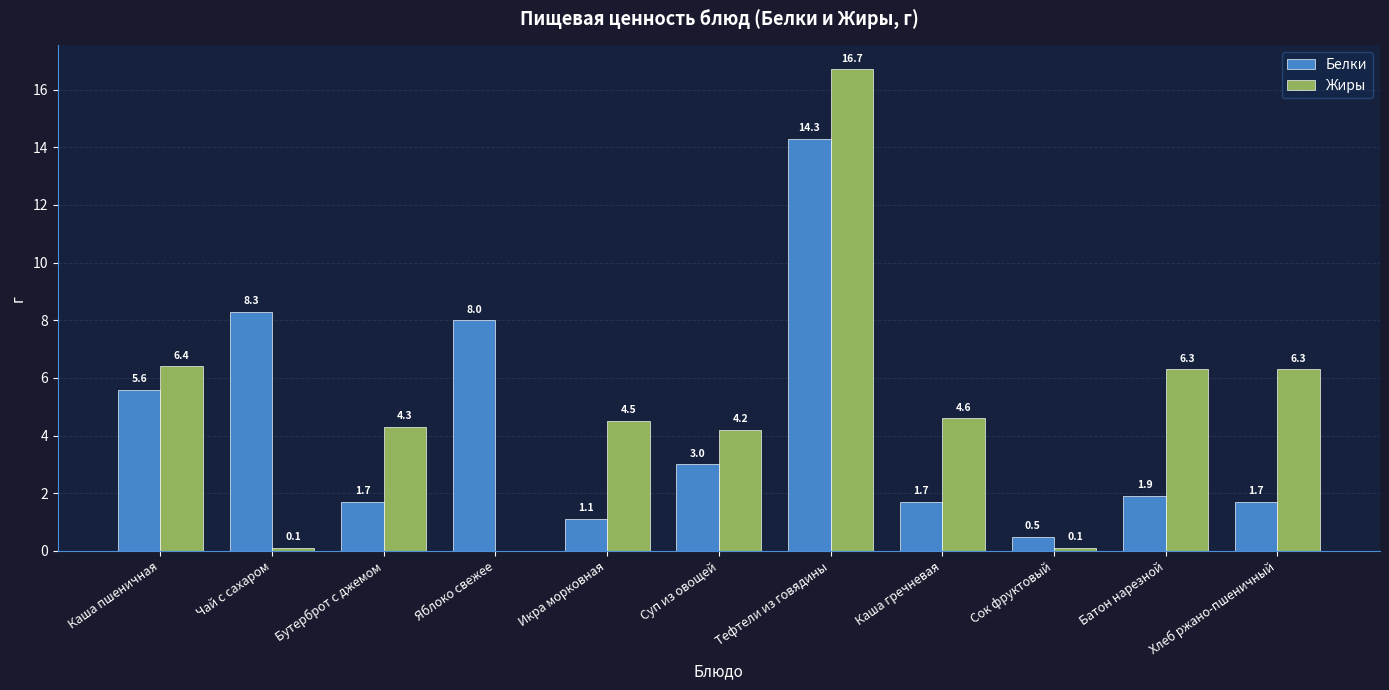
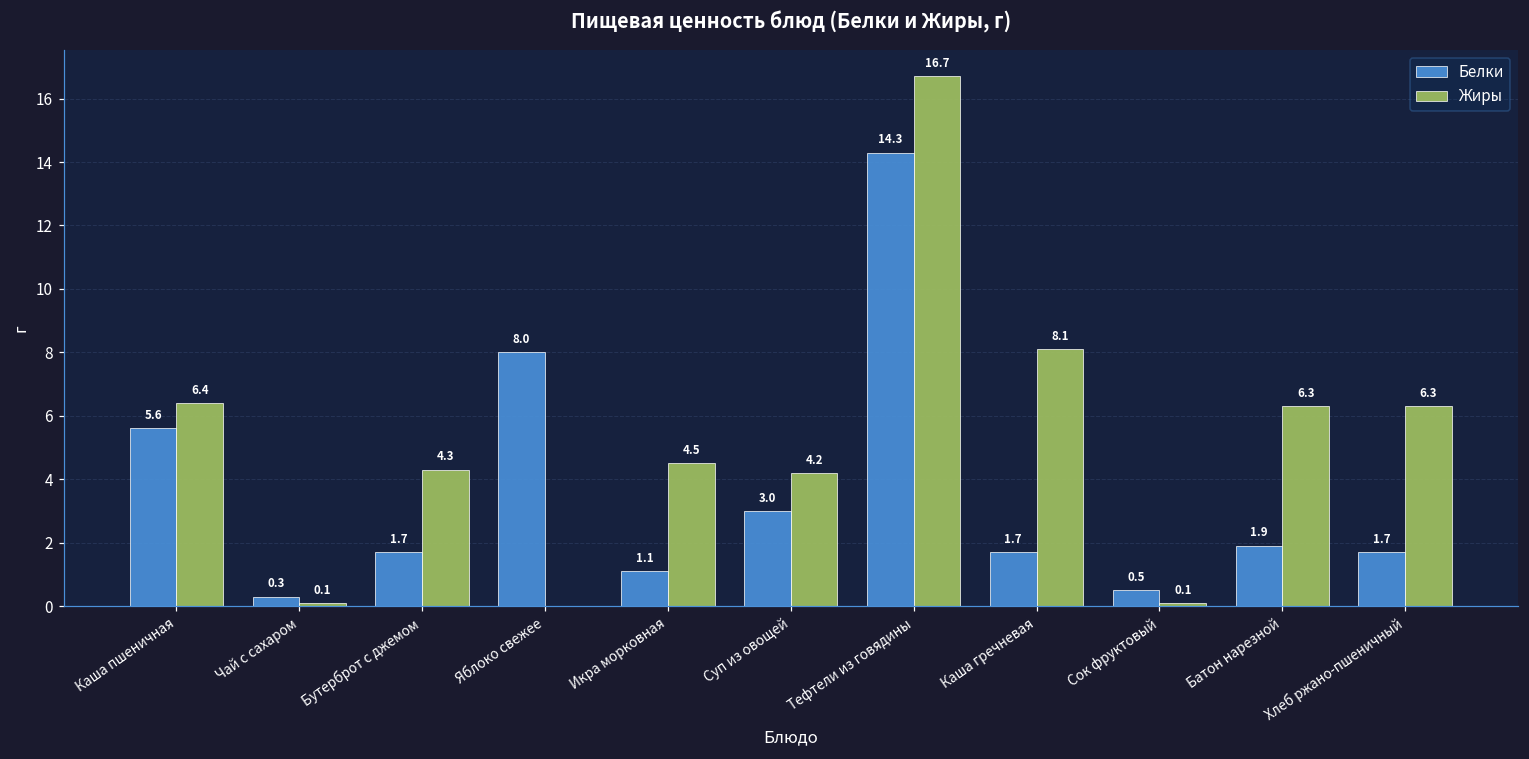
Белки, Чай с сахаром: 8.3 -> 0.3
Жиры, Каша гречневая: 4.6 -> 8.1
